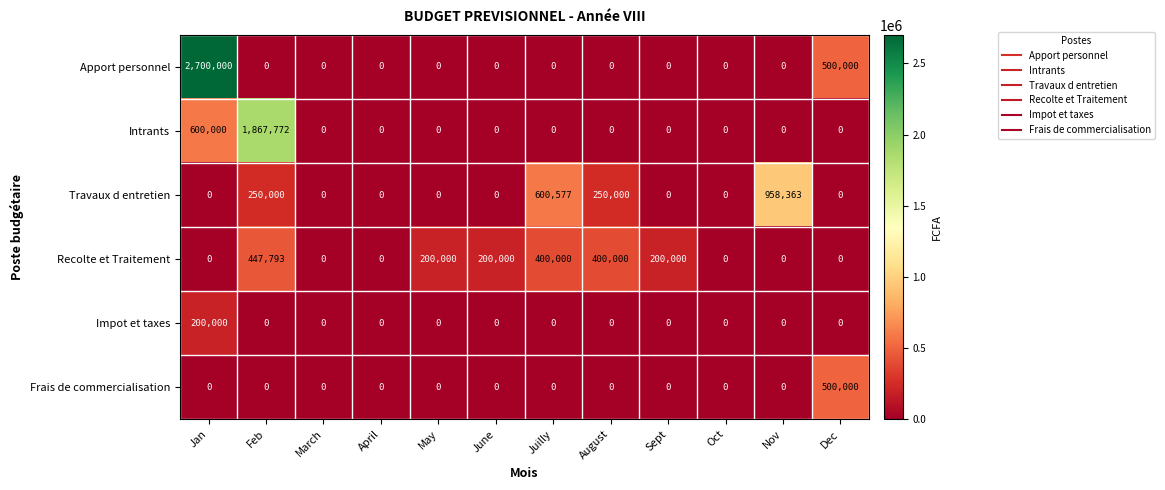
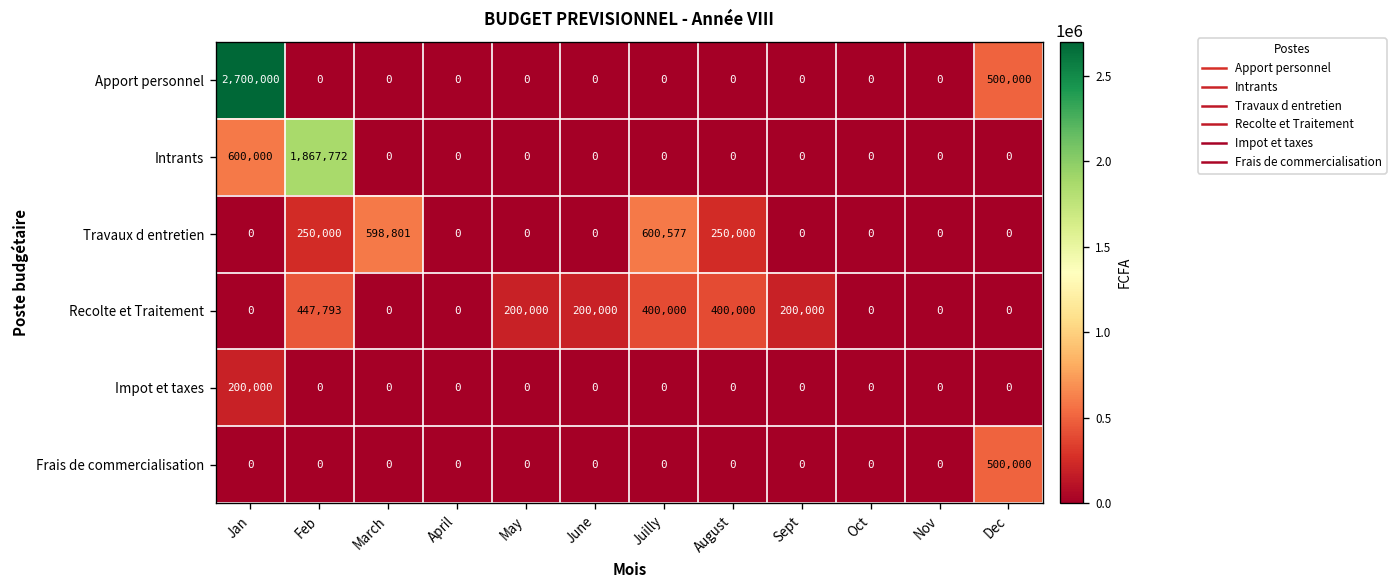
Travaux d entretien, March: 0 -> 598,801
Travaux d entretien, Nov: 958,363 -> 0
